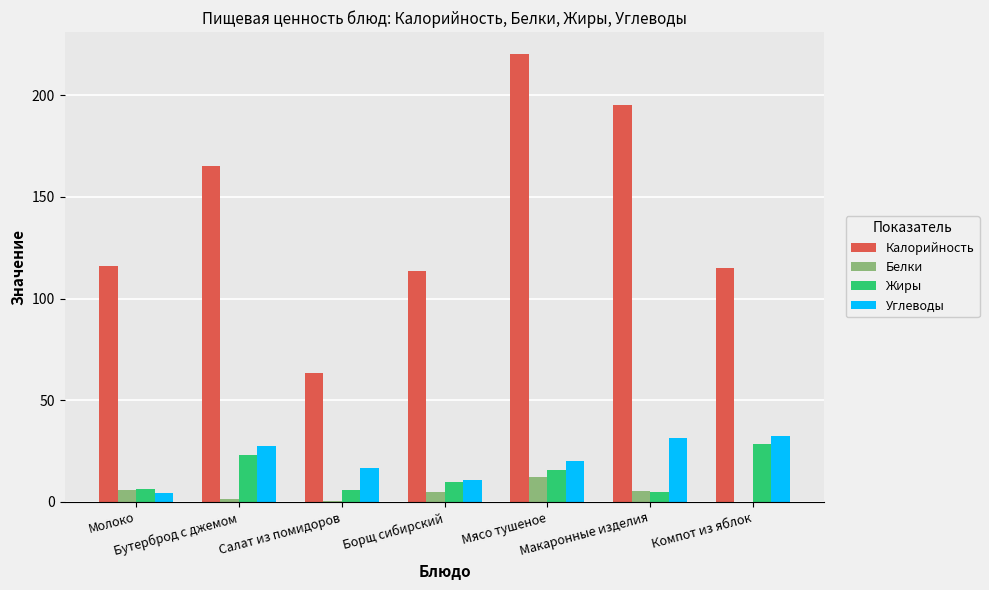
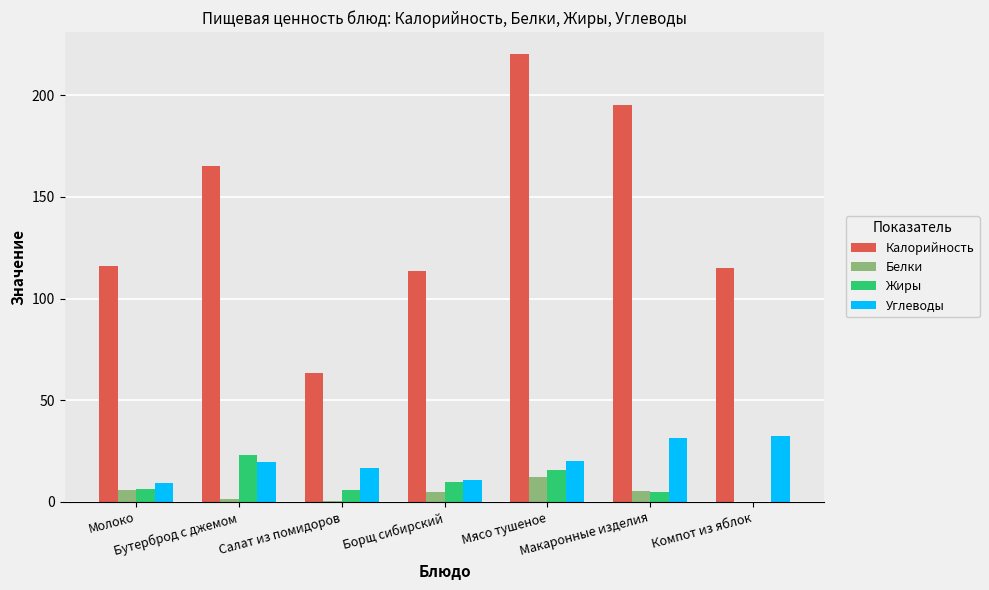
Углеводы, Молоко: 5 -> 9
Углеводы, Бутерброд с джемом: 28 -> 20
Жиры, Компот из яблок: 29 -> 0
